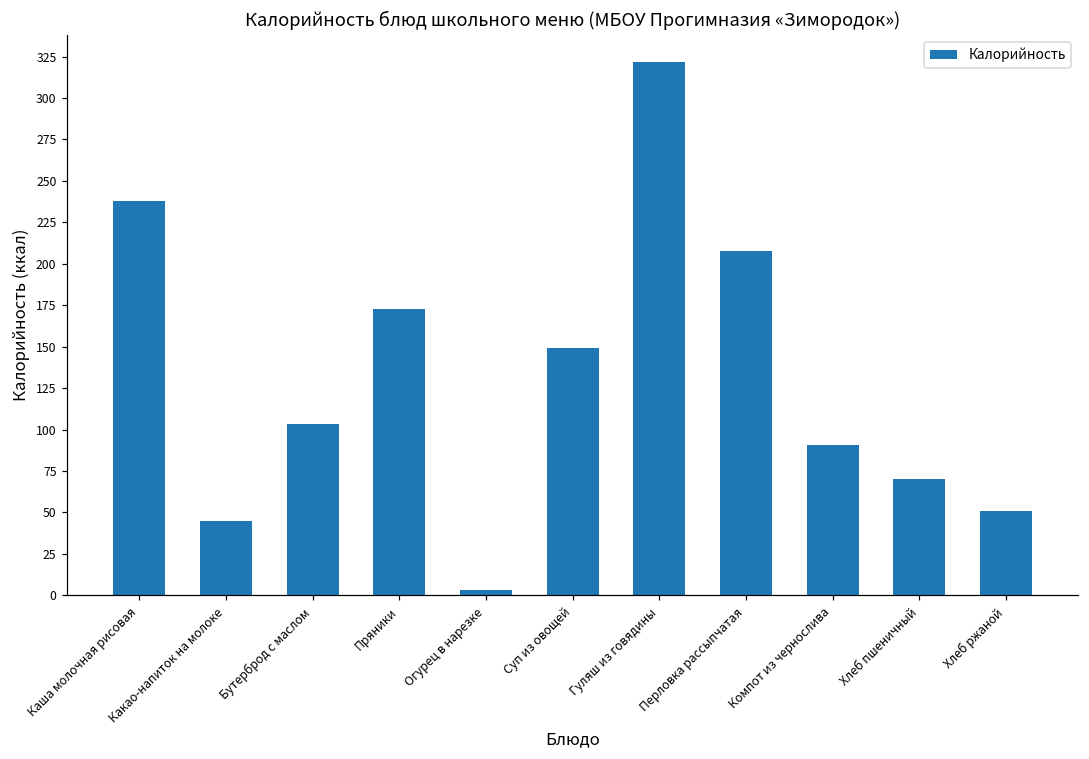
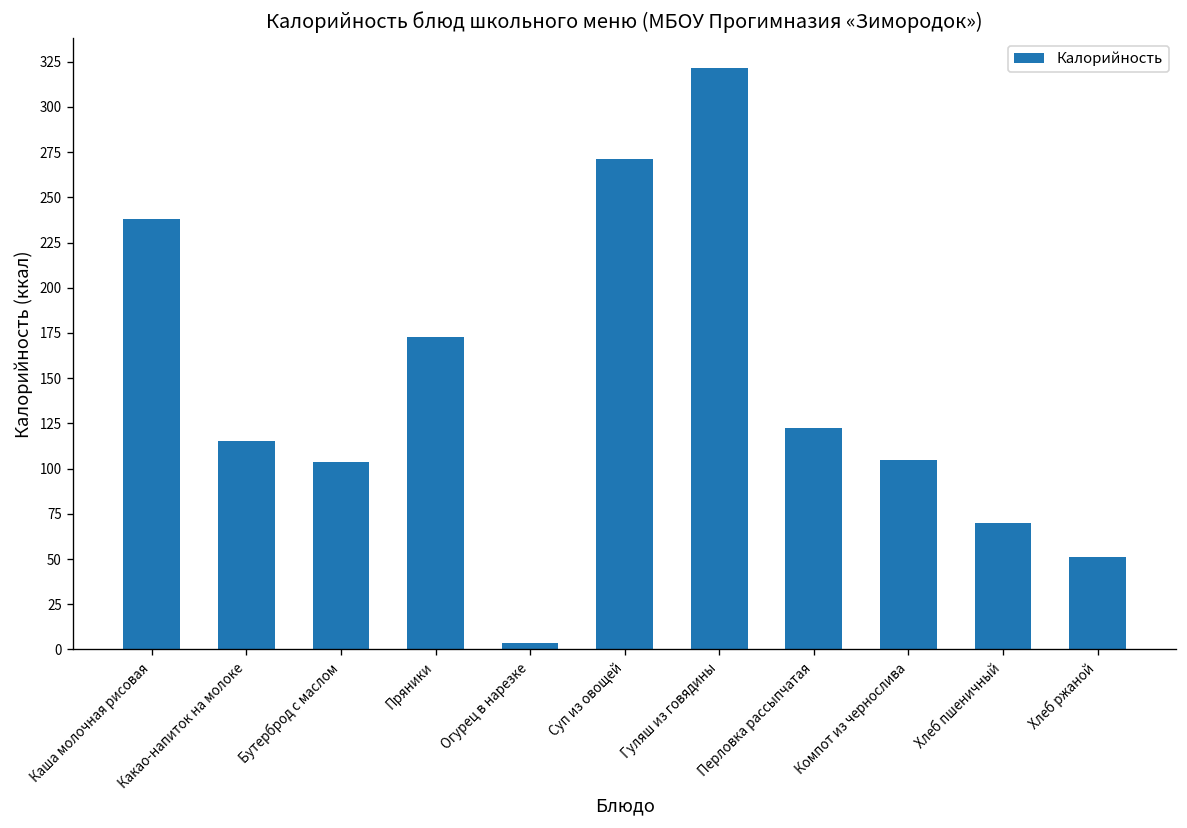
Какао-напиток на молоке: 45 -> 115
Суп из овощей: 149 -> 271
Перловка рассыпчатая: 208 -> 122
Компот из чернослива: 91 -> 105
